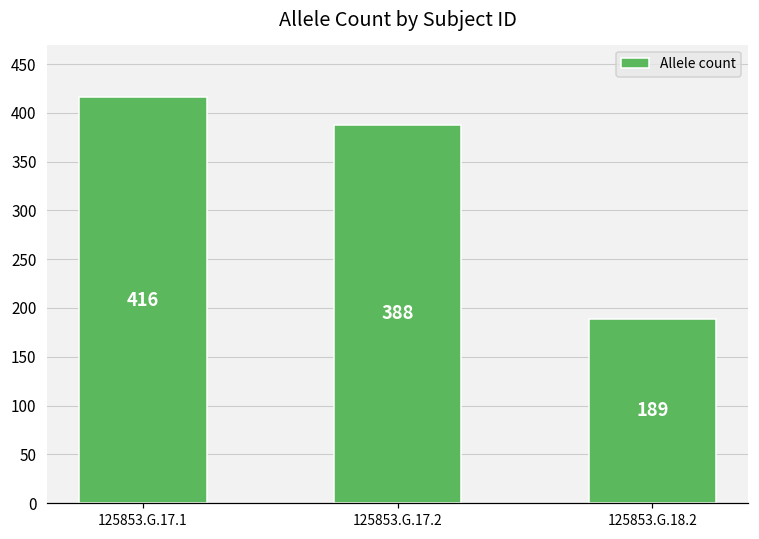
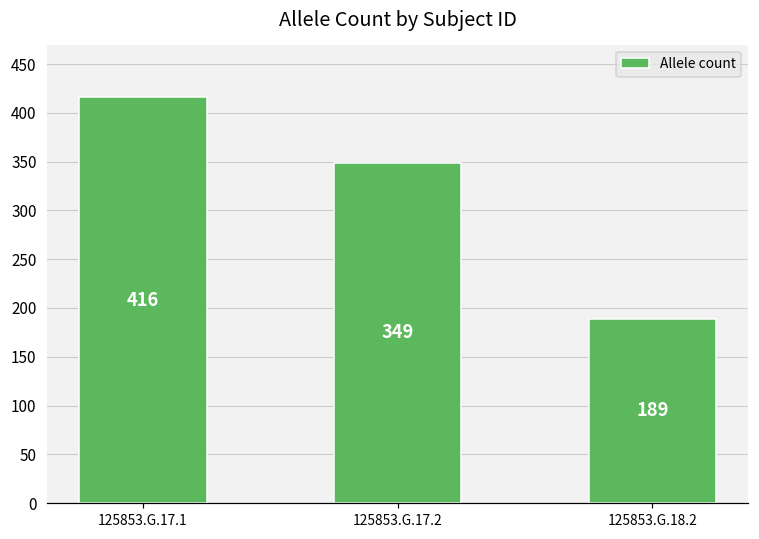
125853.G.17.2: 388 -> 349
